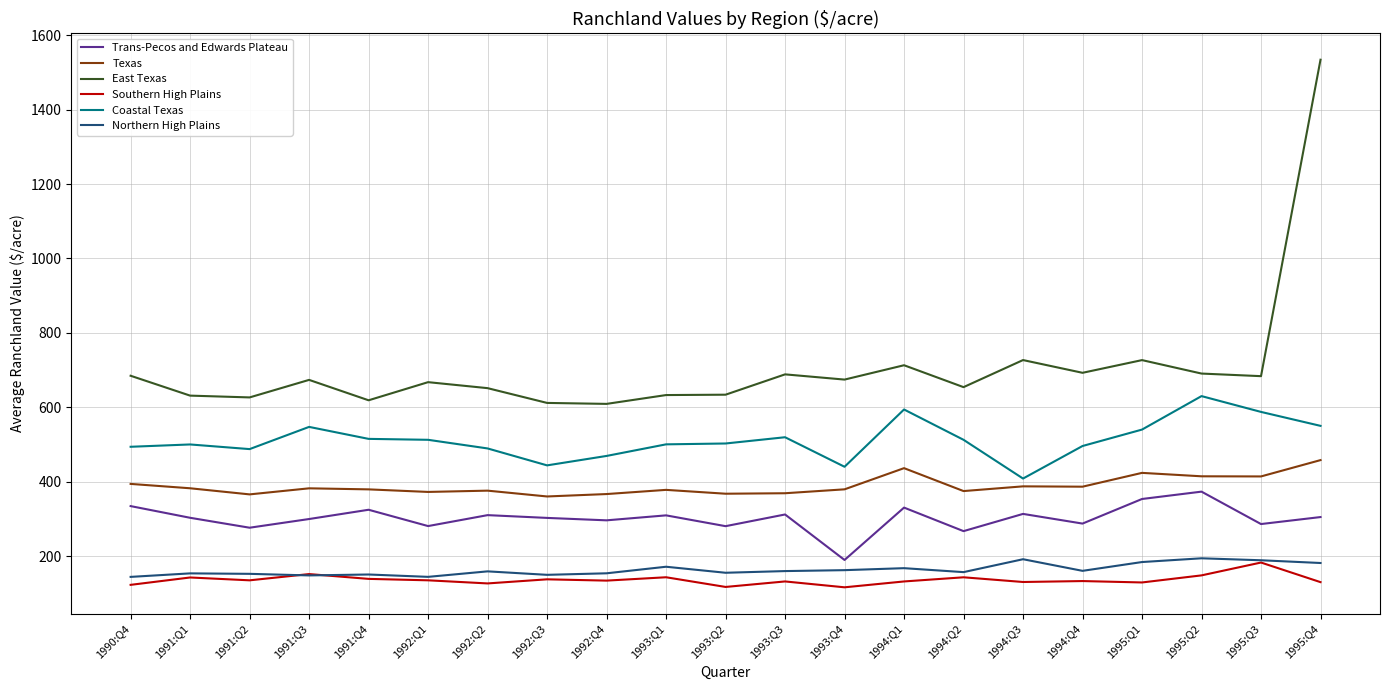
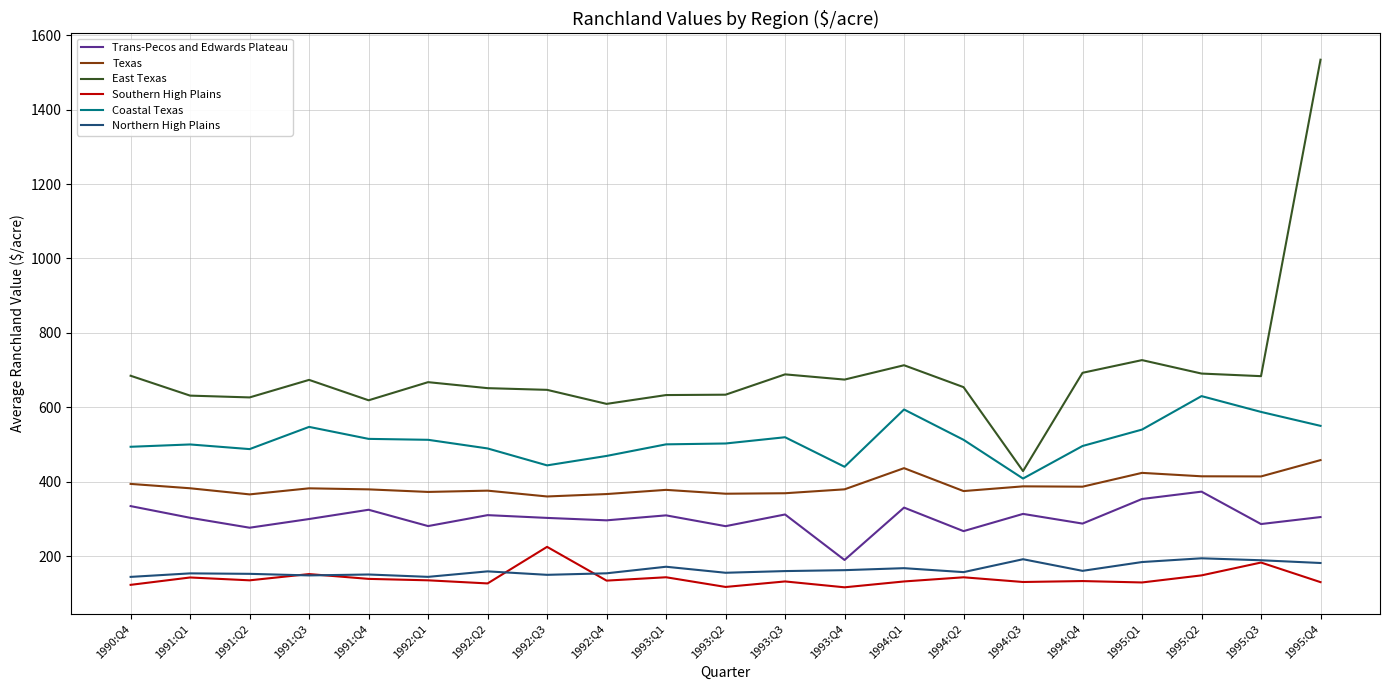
East Texas, 1992:Q3: 610 -> 650
Southern High Plains, 1992:Q3: 140 -> 220
East Texas, 1994:Q3: 730 -> 430
